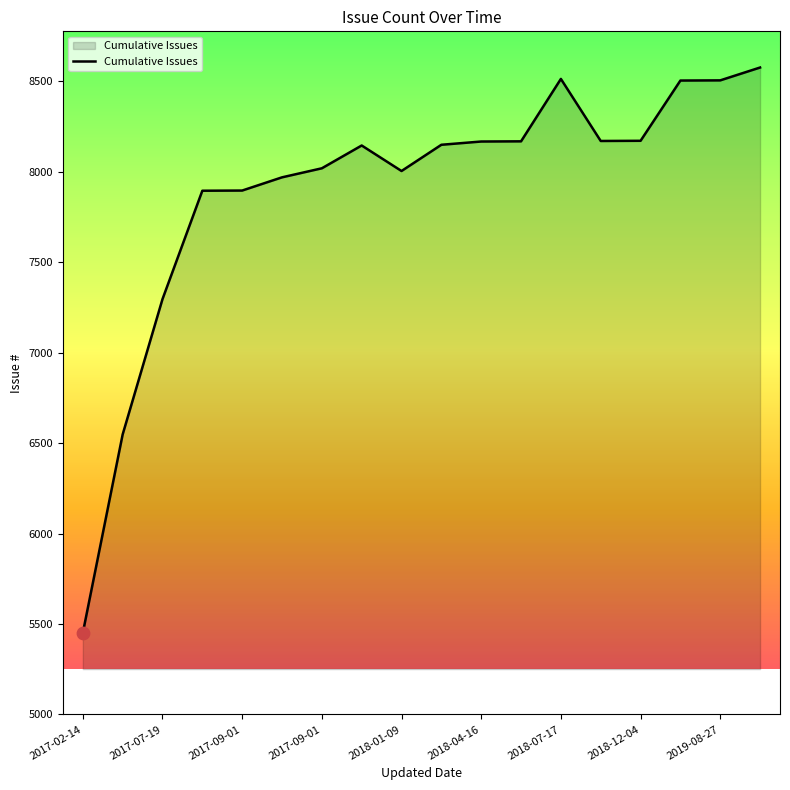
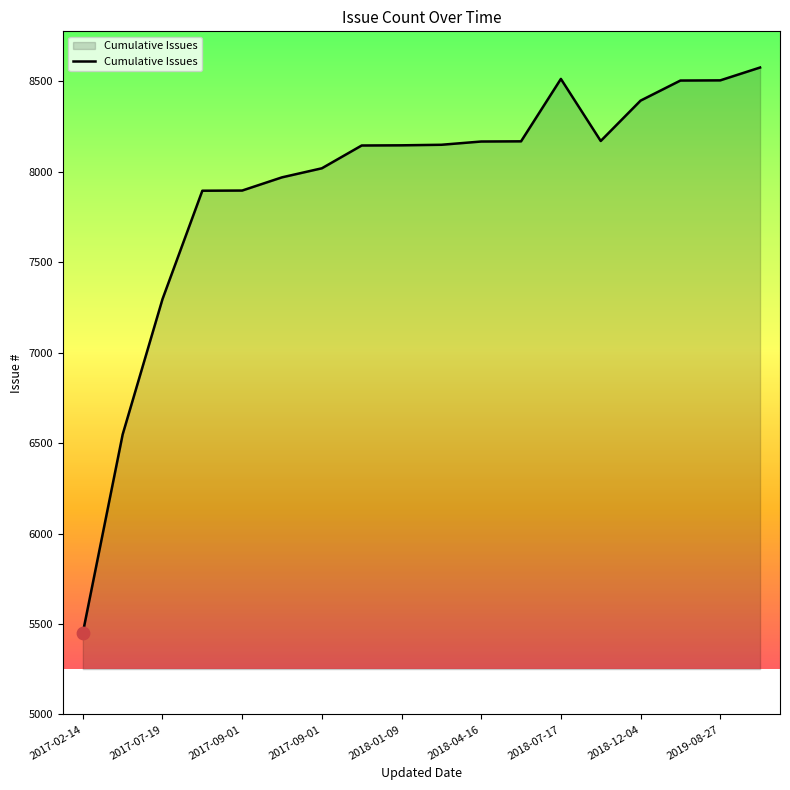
Cumulative Issues, 2018-01-09: 8000 -> 8150
Cumulative Issues, 2018-12-04: 8170 -> 8390
